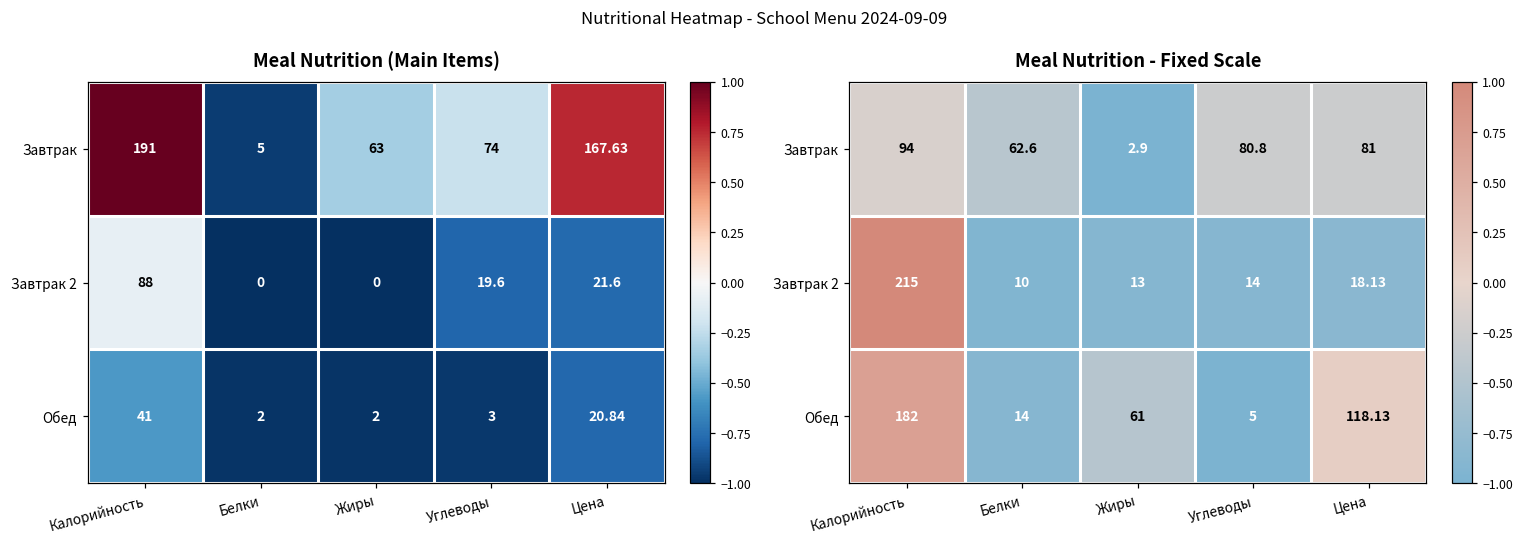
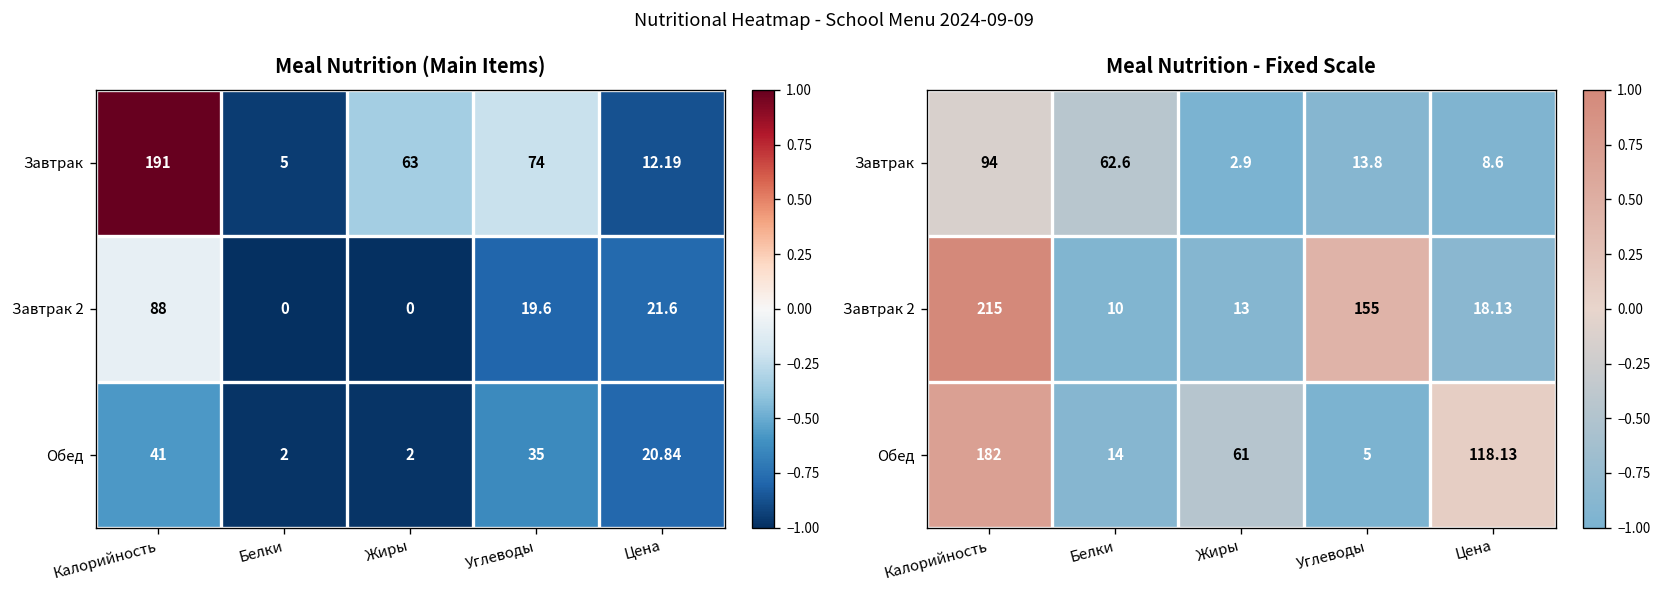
Meal Nutrition (Main Items), Завтрак, Цена: 167.63 -> 12.19
Meal Nutrition (Main Items), Обед, Углеводы: 3 -> 35
Meal Nutrition - Fixed Scale, Завтрак, Углеводы: 80.8 -> 13.8
Meal Nutrition - Fixed Scale, Завтрак, Цена: 81 -> 8.6
Meal Nutrition - Fixed Scale, Завтрак 2, Углеводы: 14 -> 155
